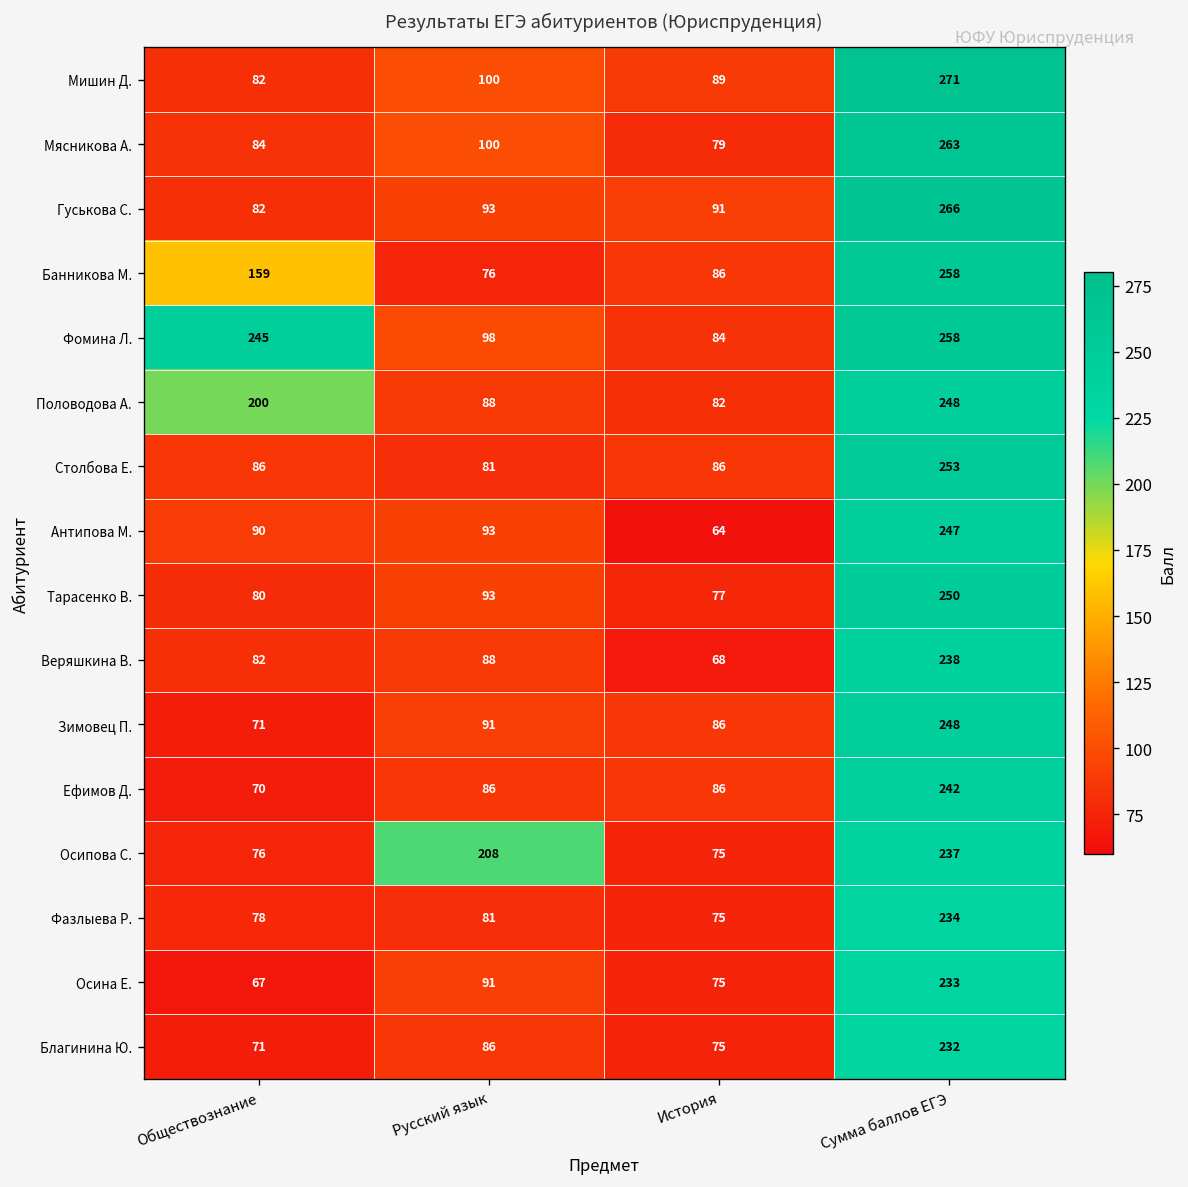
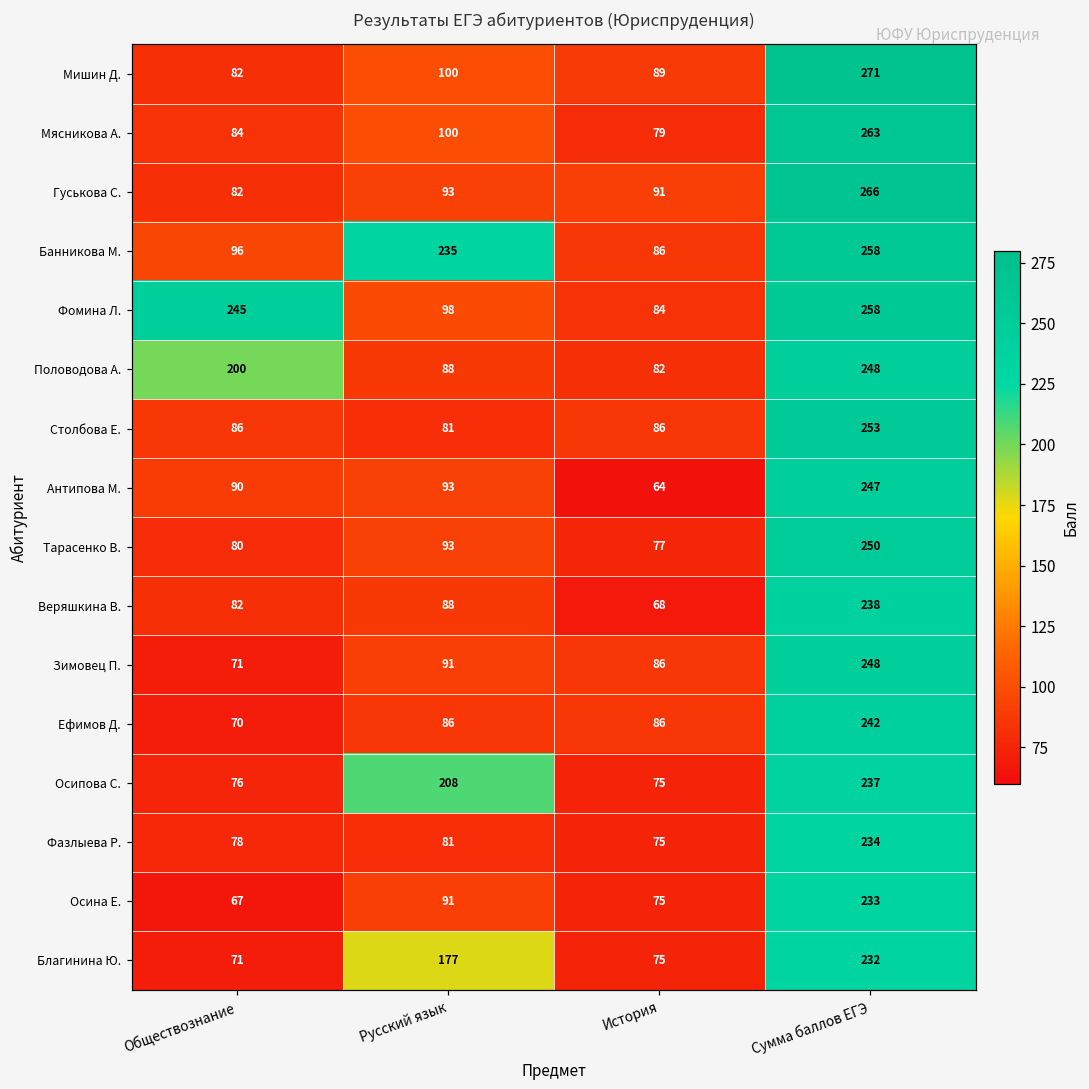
Банникова М., Обществознание: 159 -> 96
Банникова М., Русский язык: 76 -> 235
Благинина Ю., Русский язык: 86 -> 177
